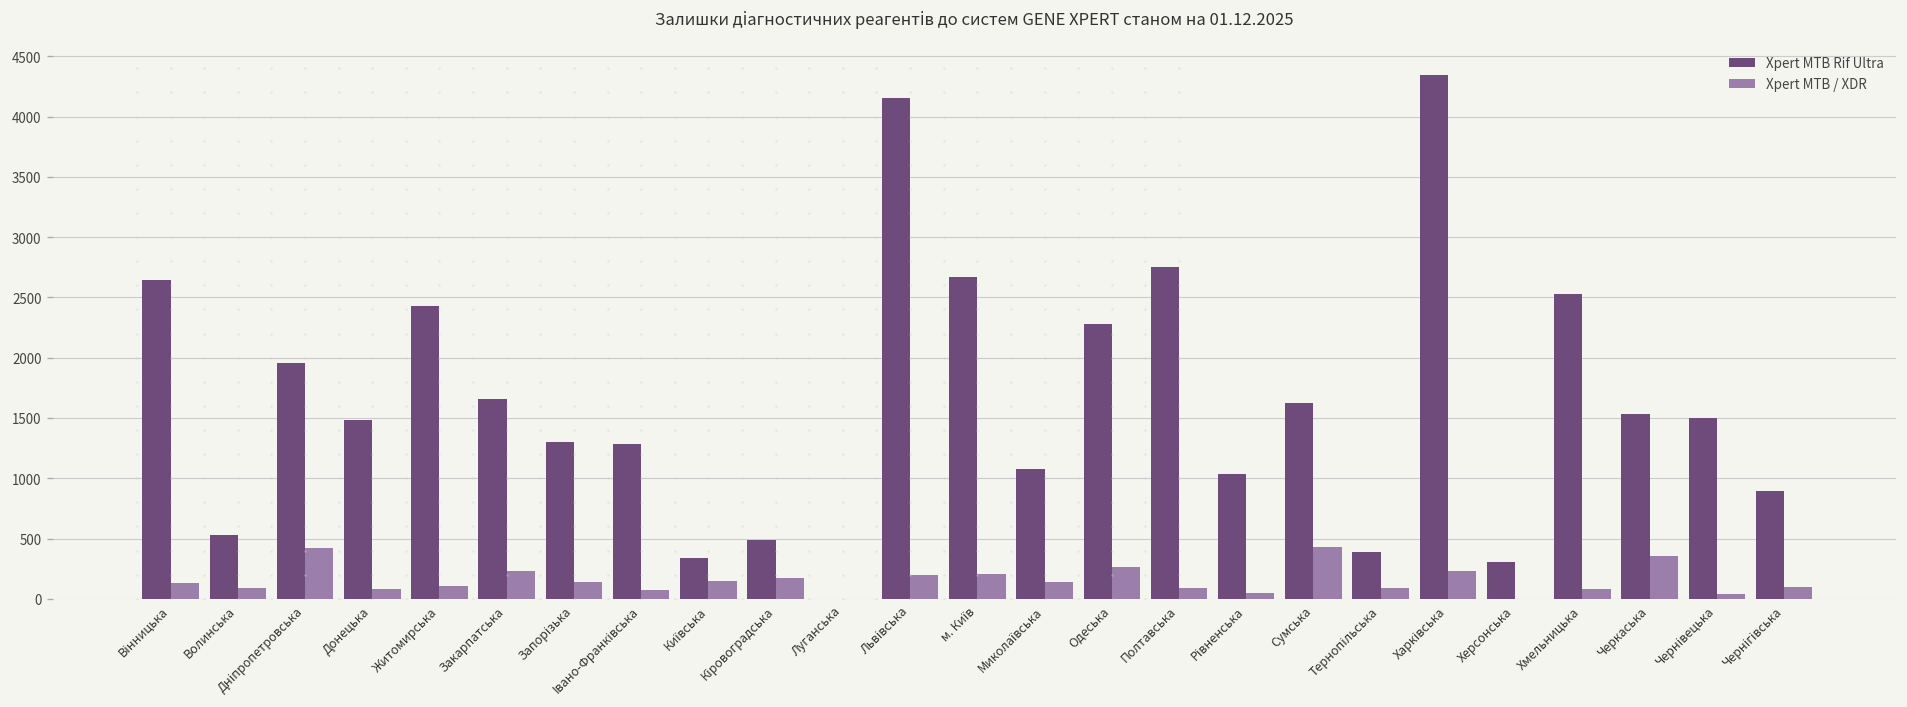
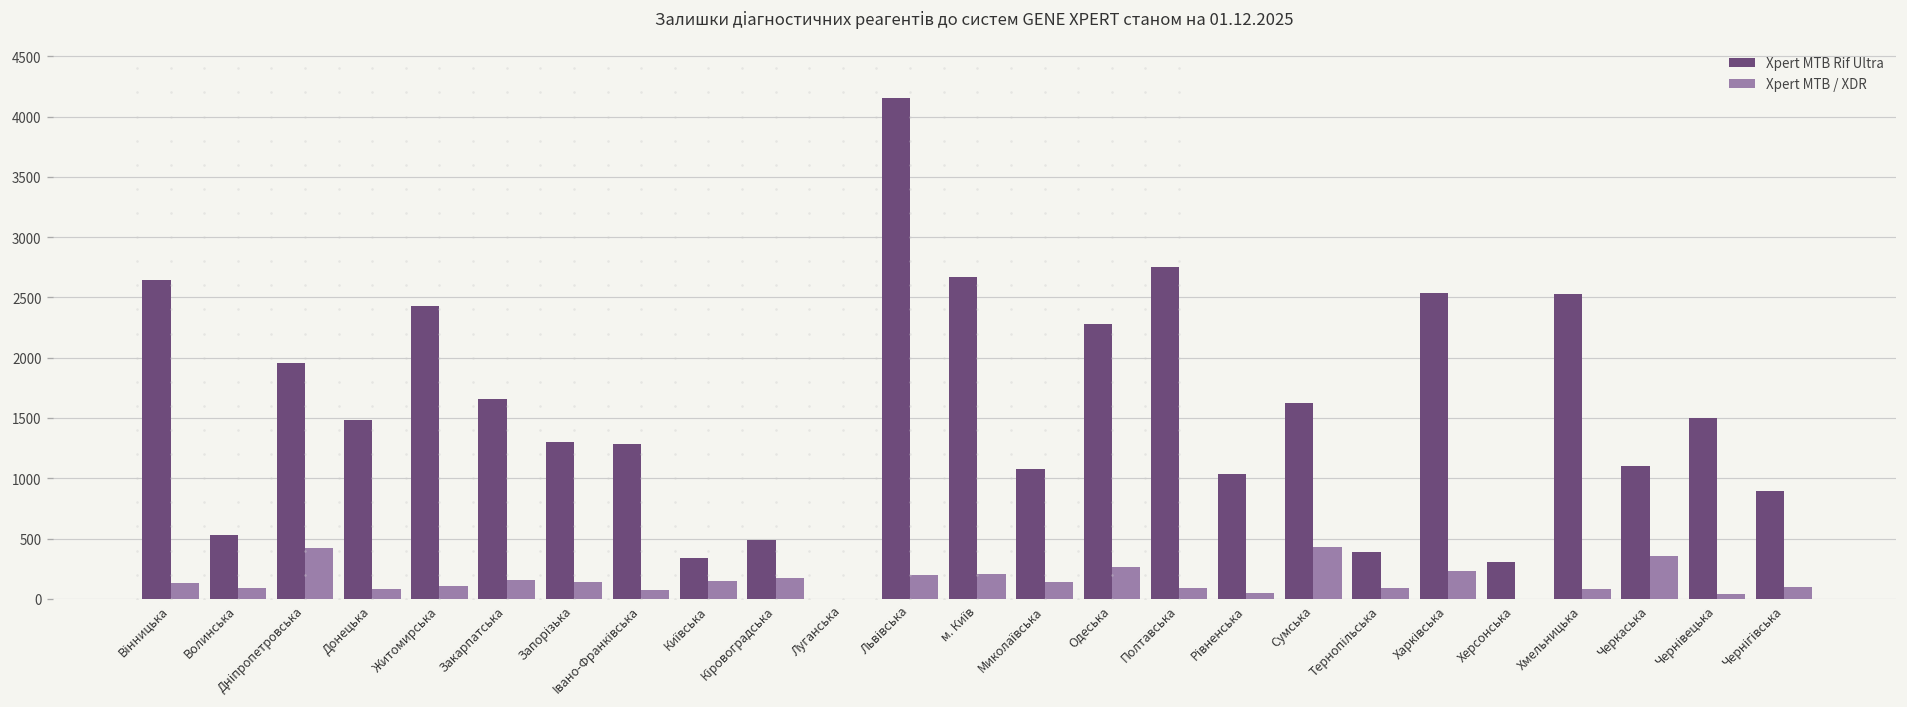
Xpert MTB / XDR, Закарпатська: 230 -> 150
Xpert MTB Rif Ultra, Харківська: 4340 -> 2540
Xpert MTB Rif Ultra, Черкаська: 1530 -> 1100
